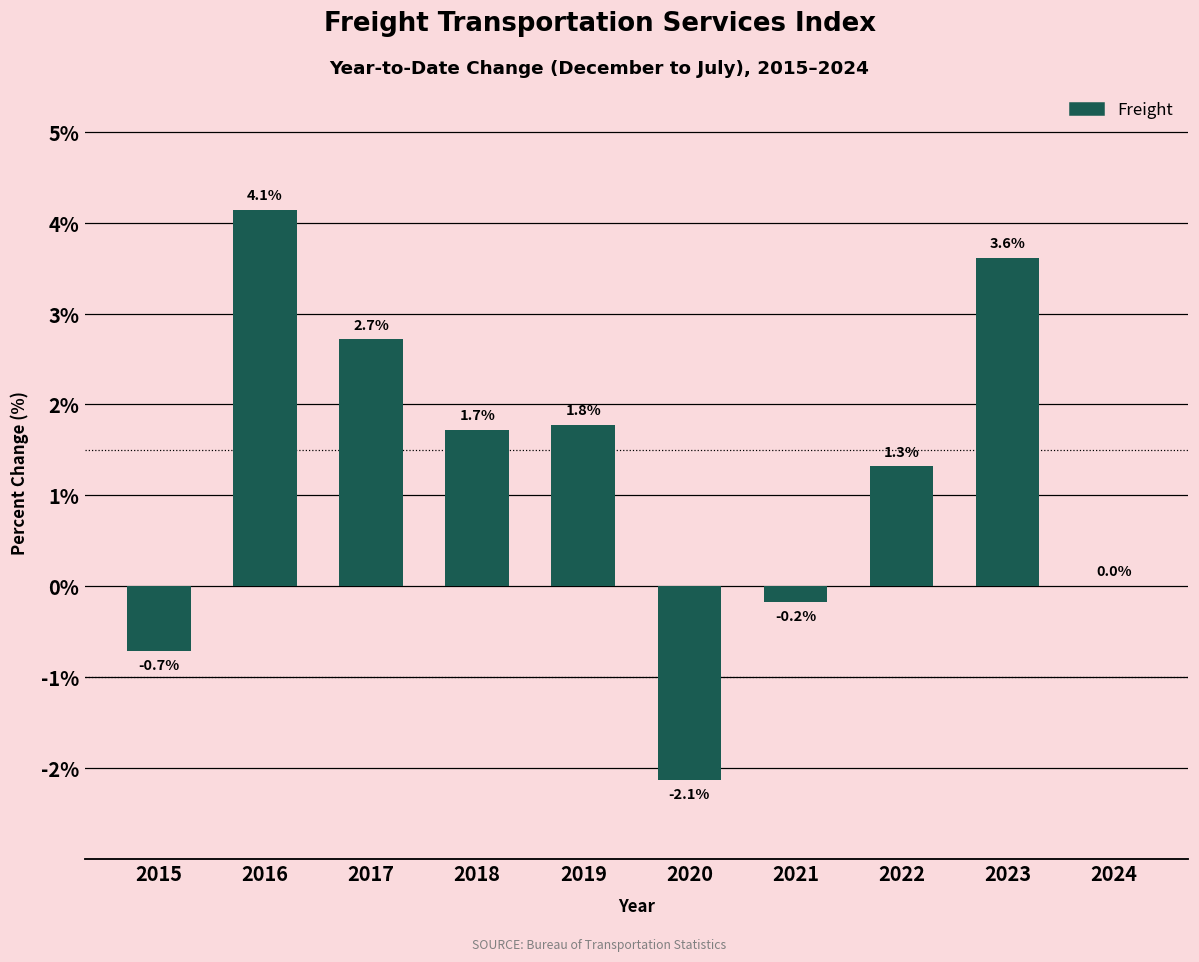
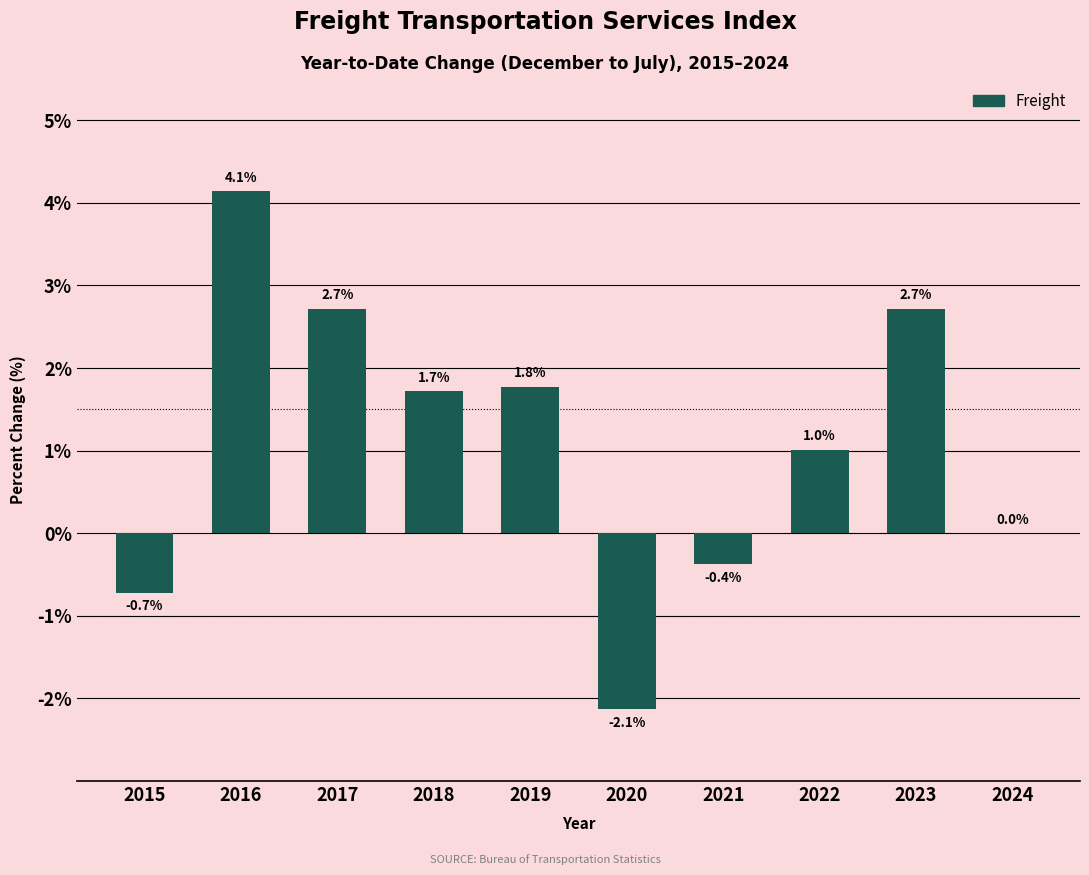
2021: -0.2% -> -0.4%
2022: 1.3% -> 1.0%
2023: 3.6% -> 2.7%
